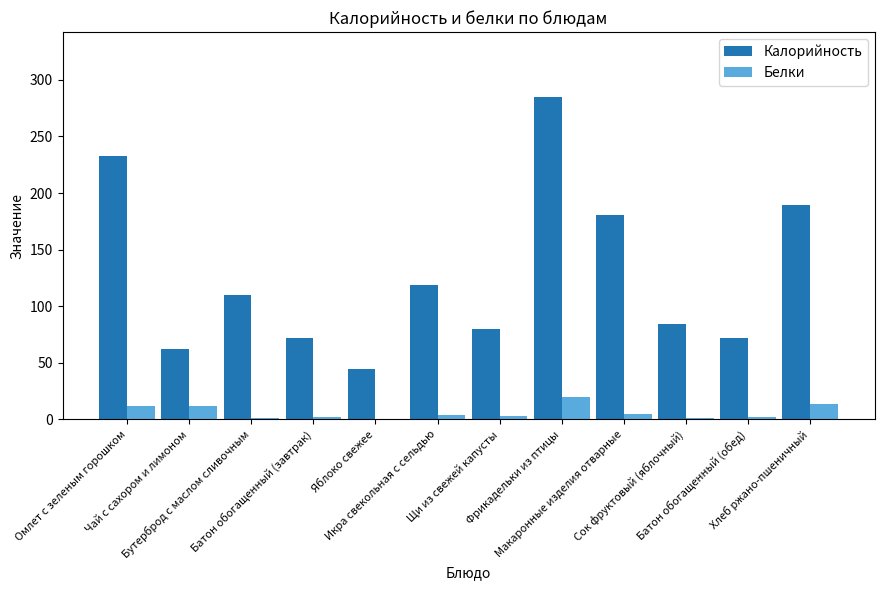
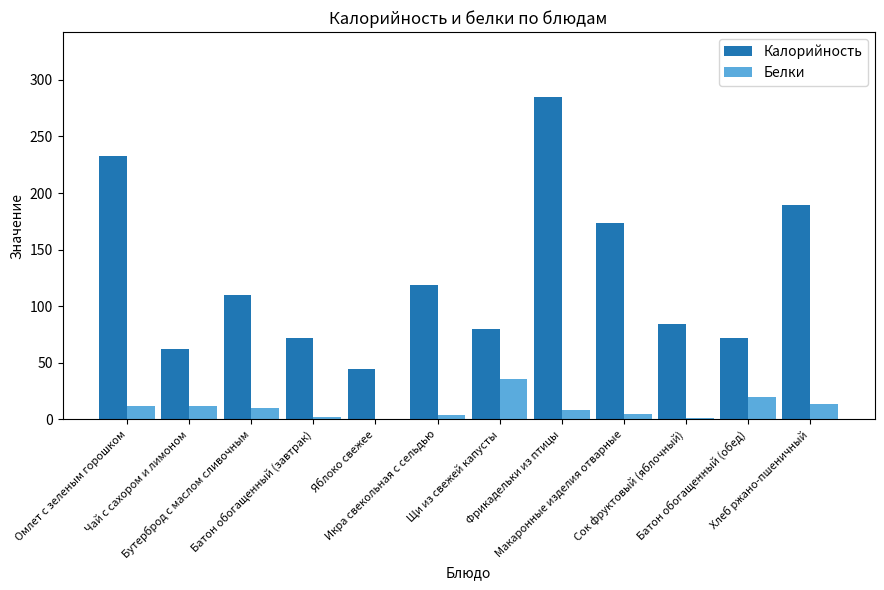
Белки, Бутерброд с маслом сливочным: 1 -> 10
Белки, Щи из свежей капусты: 3 -> 35
Белки, Фрикадельки из птицы: 20 -> 9
Калорийность, Макаронные изделия отварные: 181 -> 174
Белки, Батон обогащенный (обед): 2 -> 20
